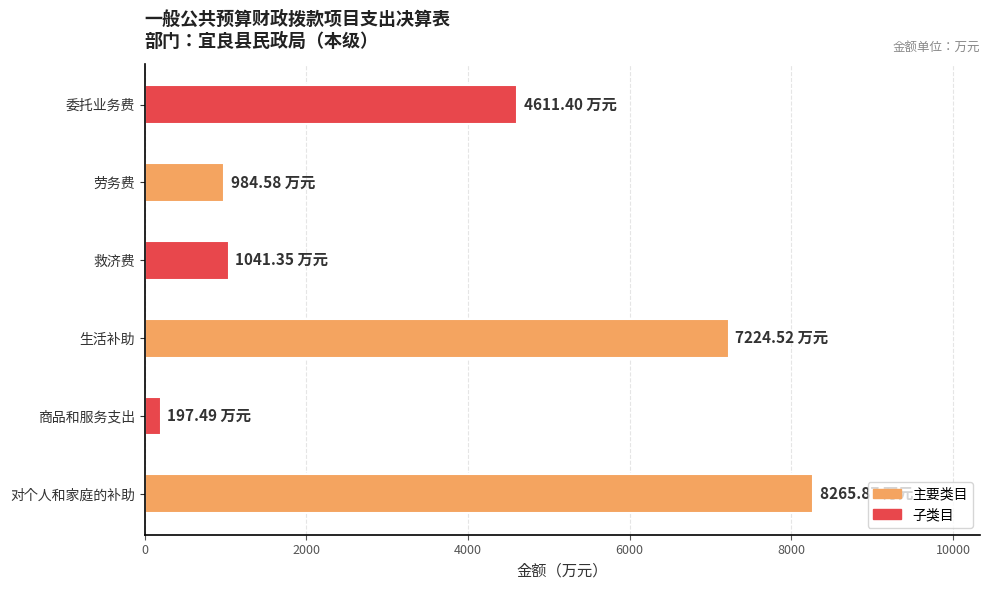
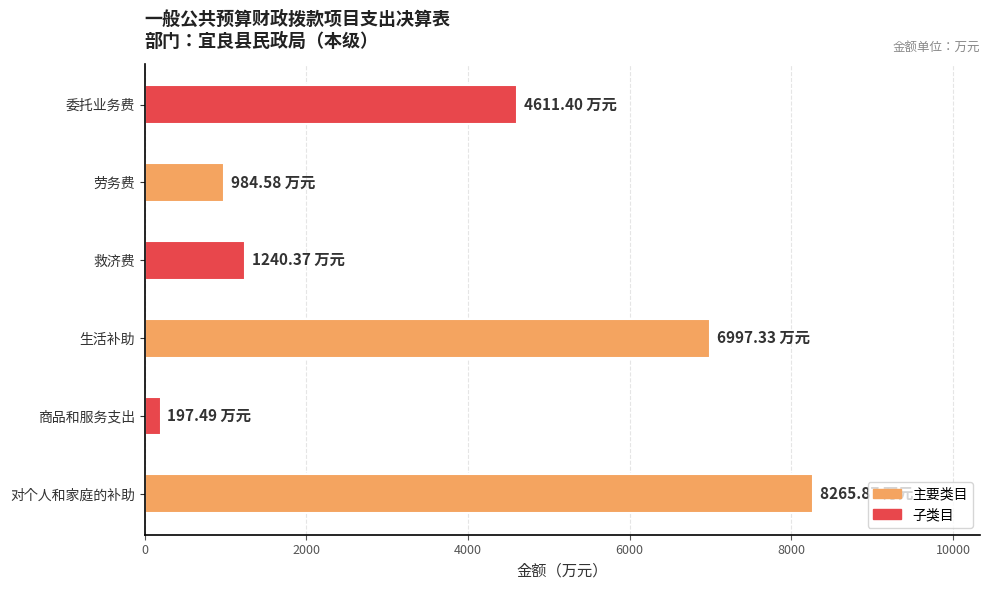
救济费: 1041.35 -> 1240.37
生活补助: 7224.52 -> 6997.33
